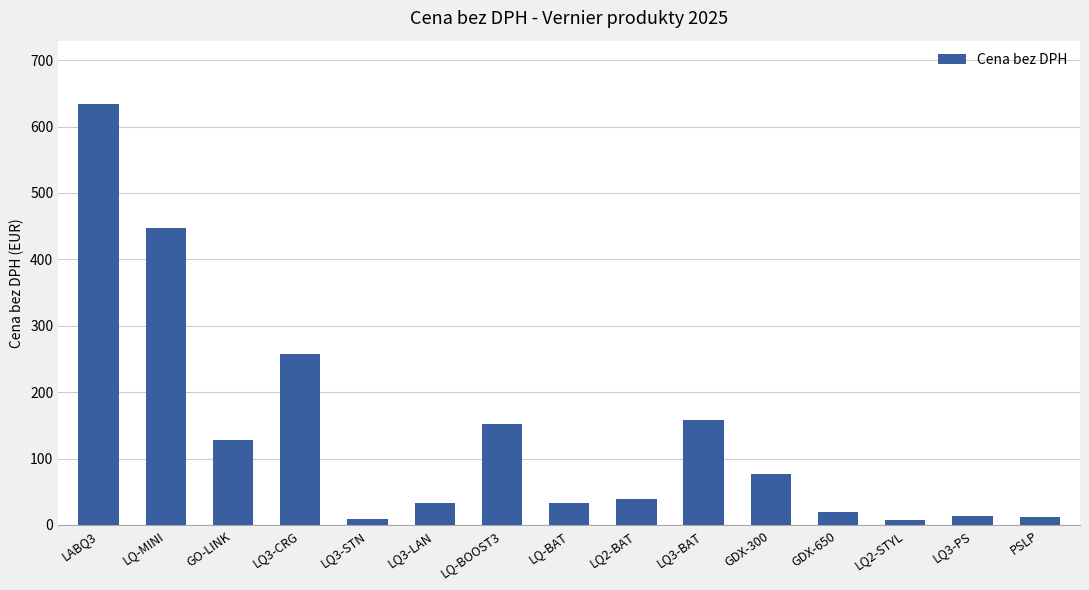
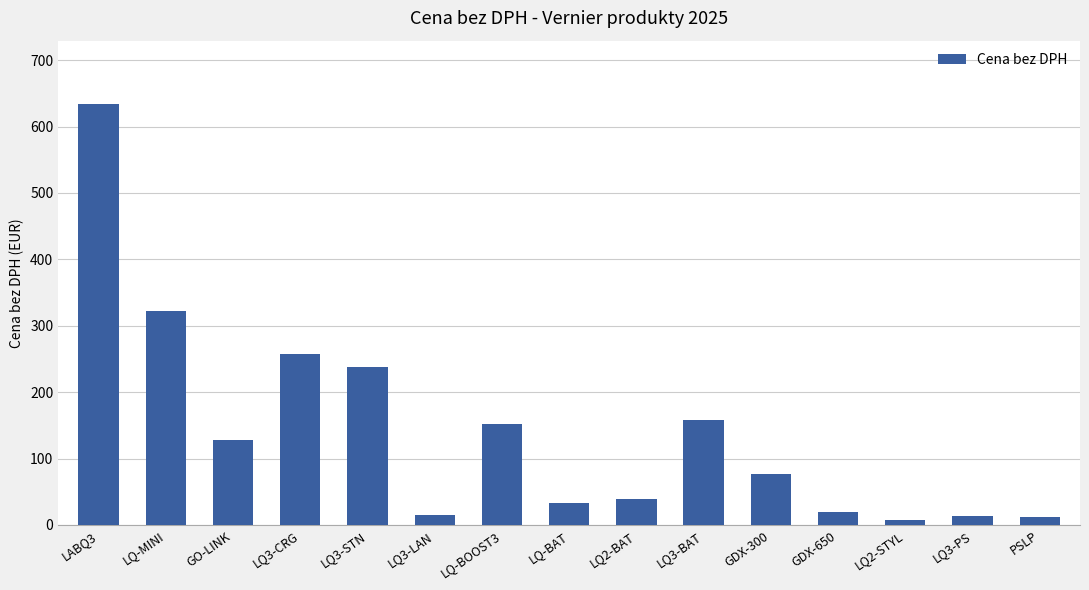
LQ-MINI: 450 -> 320
LQ3-STN: 10 -> 240
LQ3-LAN: 30 -> 20
